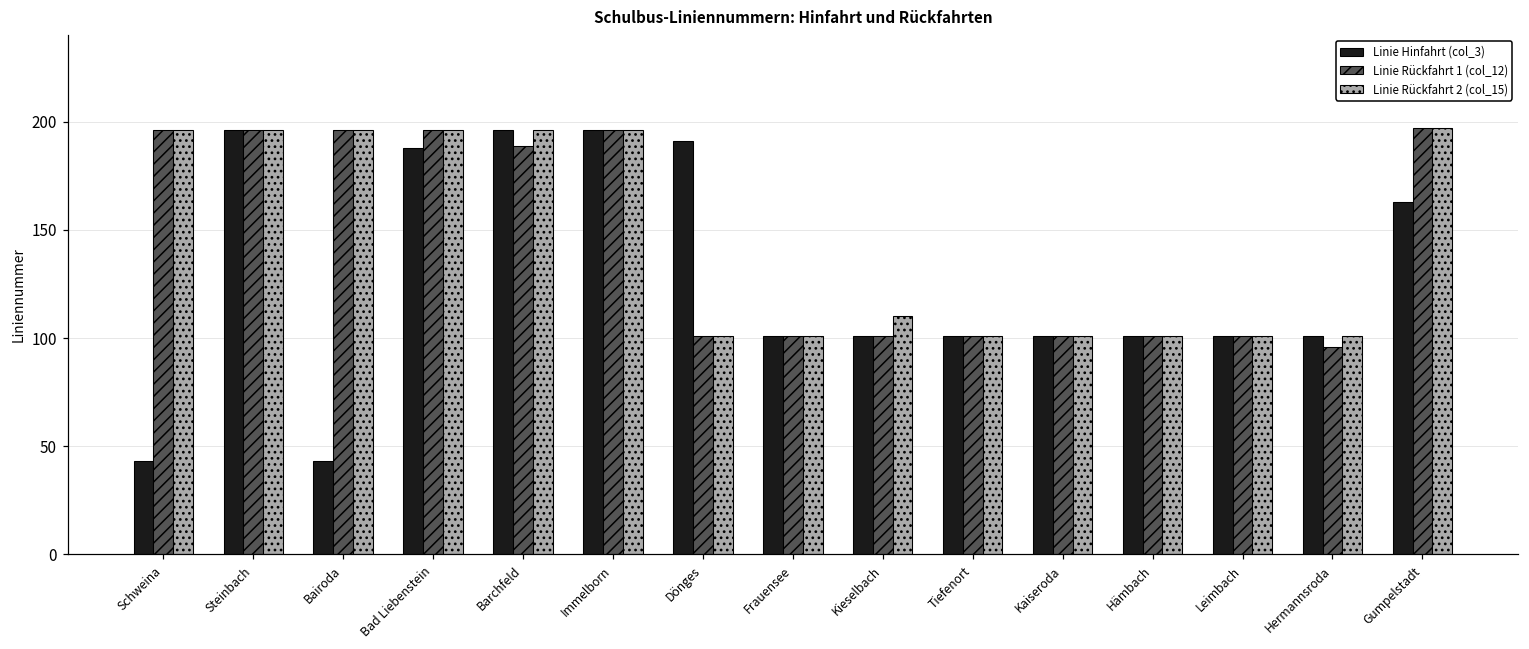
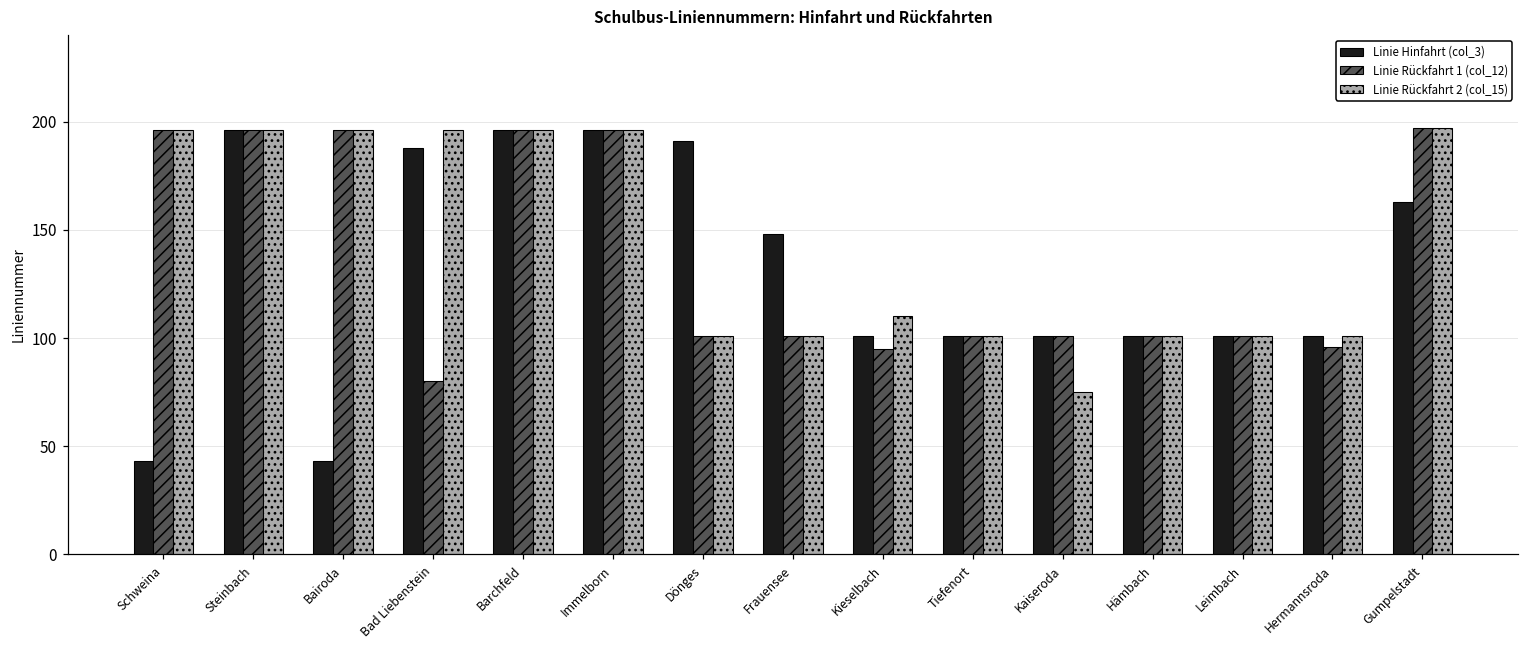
Linie Rückfahrt 1 (col_12), Bad Liebenstein: 196 -> 80
Linie Rückfahrt 1 (col_12), Barchfeld: 189 -> 196
Linie Hinfahrt (col_3), Frauensee: 101 -> 148
Linie Rückfahrt 1 (col_12), Kieselbach: 101 -> 95
Linie Rückfahrt 2 (col_15), Kaiseroda: 101 -> 75
